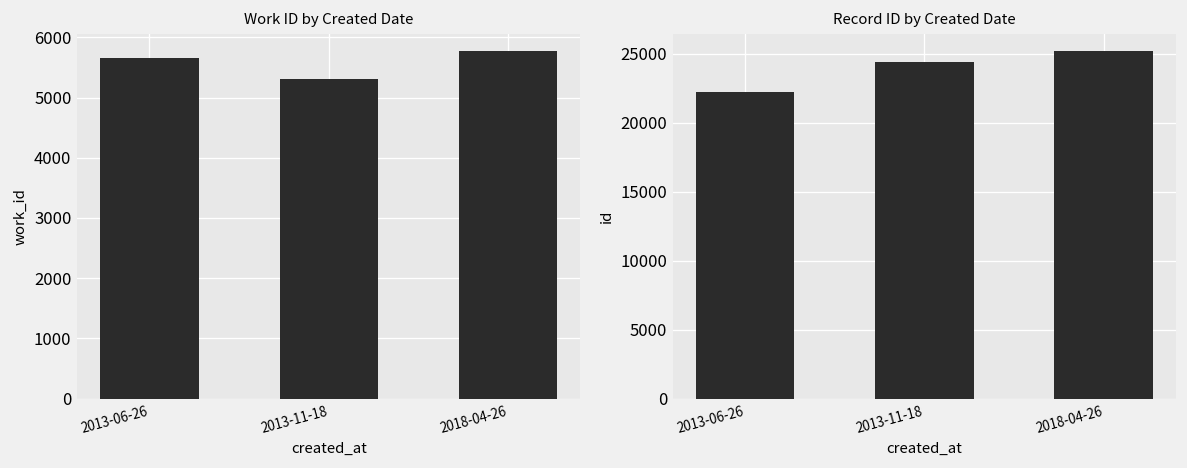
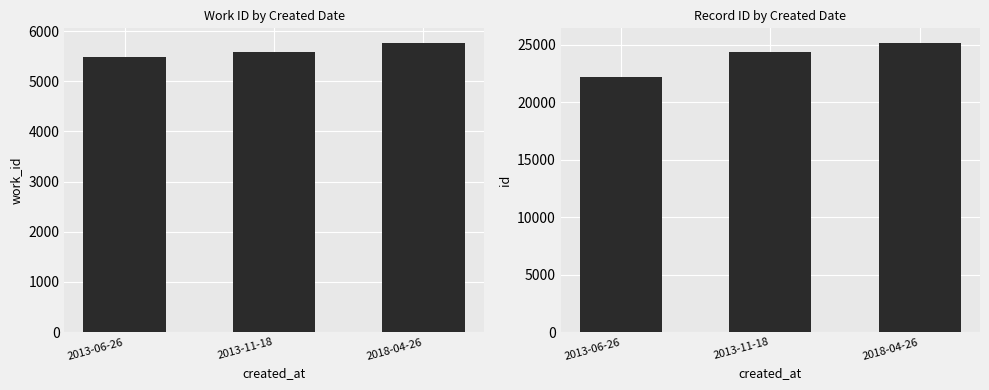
Work ID by Created Date, 2013-06-26: 5700 -> 5500
Work ID by Created Date, 2013-11-18: 5300 -> 5600
